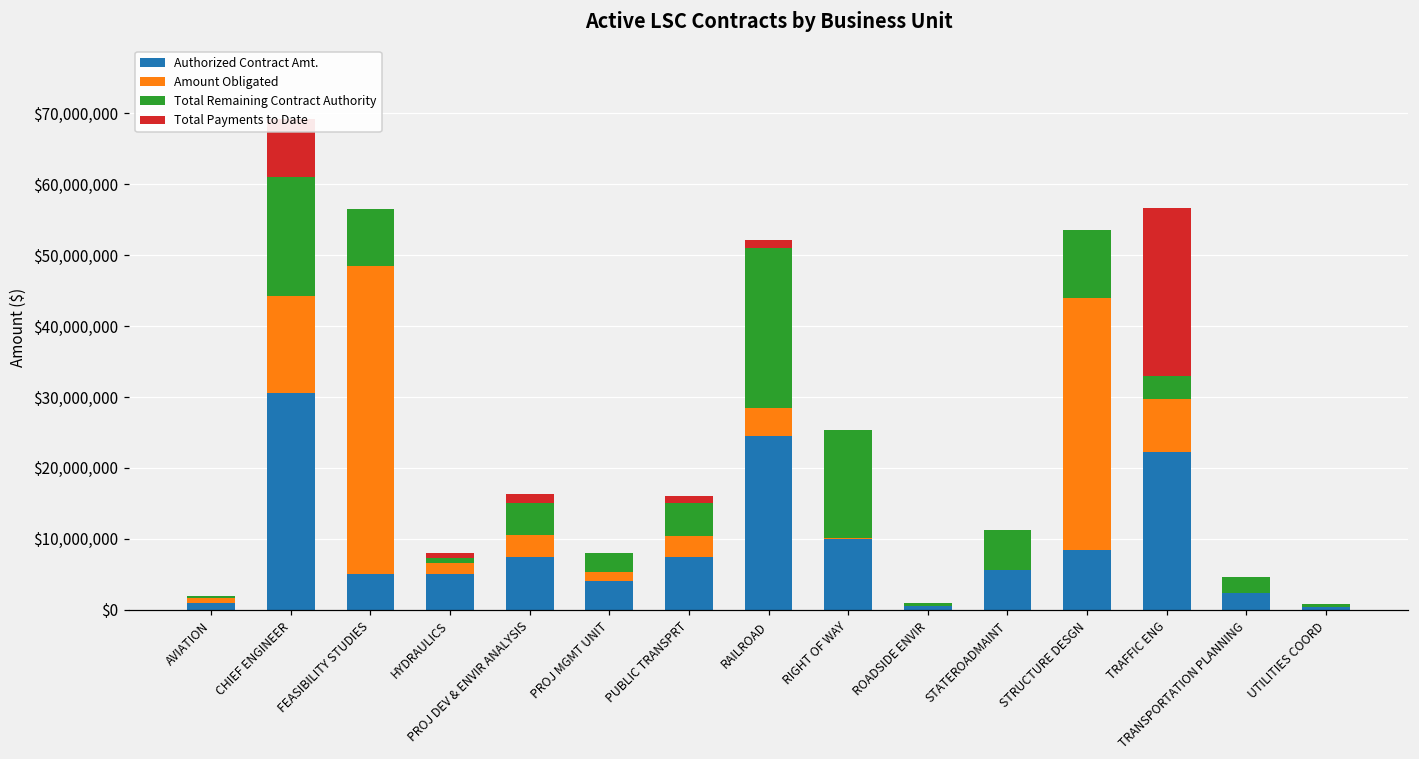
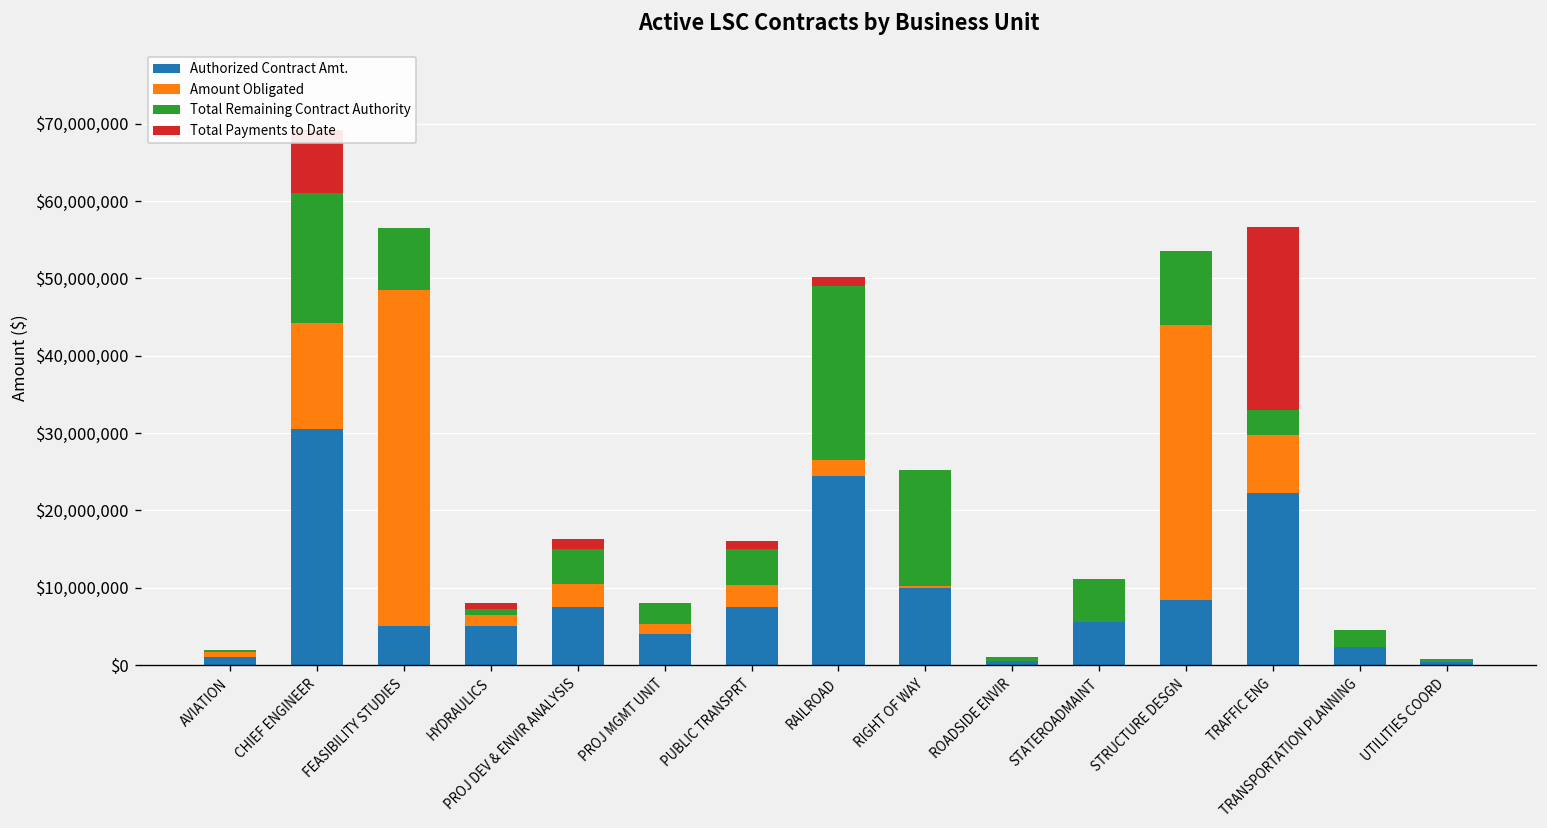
Amount Obligated, RAILROAD: $4,000,000 -> $2,000,000
